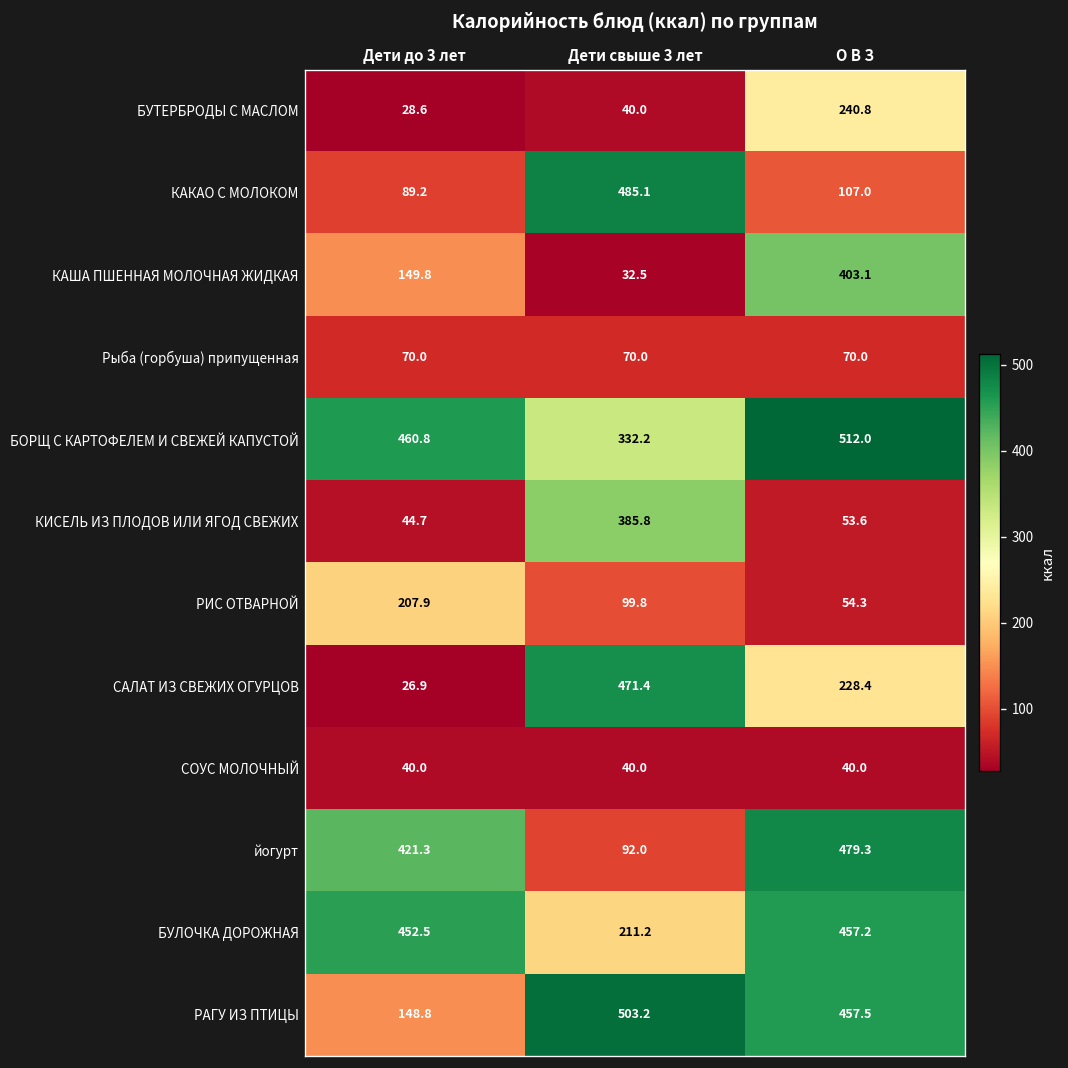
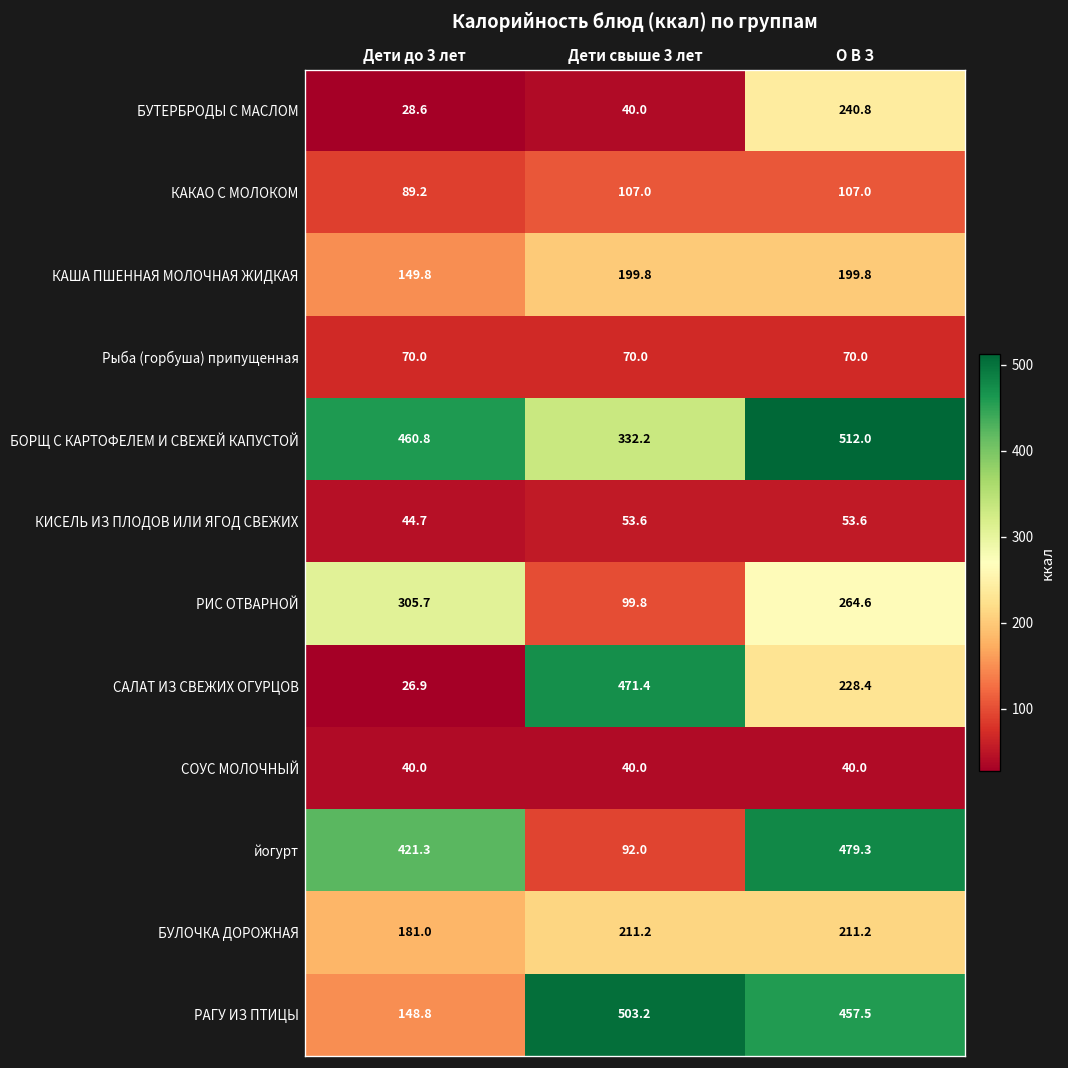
КАКАО С МОЛОКОМ, Дети свыше 3 лет: 485.1 -> 107.0
КАША ПШЕННАЯ МОЛОЧНАЯ ЖИДКАЯ, Дети свыше 3 лет: 32.5 -> 199.8
КАША ПШЕННАЯ МОЛОЧНАЯ ЖИДКАЯ, О В З: 403.1 -> 199.8
КИСЕЛЬ ИЗ ПЛОДОВ ИЛИ ЯГОД СВЕЖИХ, Дети свыше 3 лет: 385.8 -> 53.6
РИС ОТВАРНОЙ, Дети до 3 лет: 207.9 -> 305.7
РИС ОТВАРНОЙ, О В З: 54.3 -> 264.6
БУЛОЧКА ДОРОЖНАЯ, Дети до 3 лет: 452.5 -> 181.0
БУЛОЧКА ДОРОЖНАЯ, О В З: 457.2 -> 211.2
